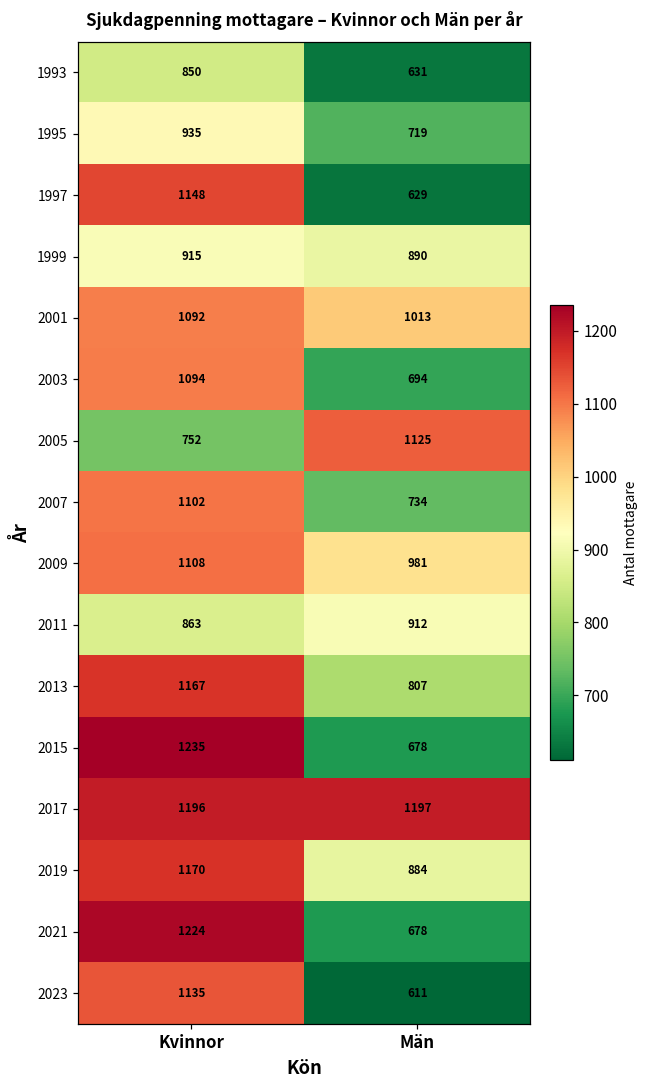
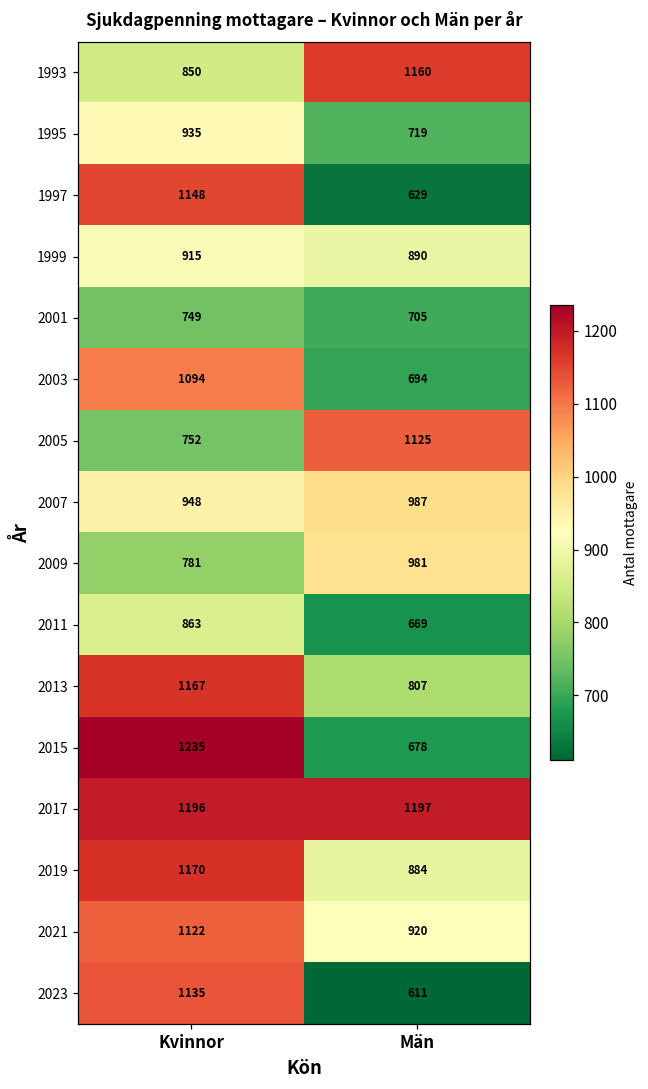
1993, Män: 631 -> 1160
2001, Kvinnor: 1092 -> 749
2001, Män: 1013 -> 705
2007, Kvinnor: 1102 -> 948
2007, Män: 734 -> 987
2009, Kvinnor: 1108 -> 781
2011, Män: 912 -> 669
2021, Kvinnor: 1224 -> 1122
2021, Män: 678 -> 920
